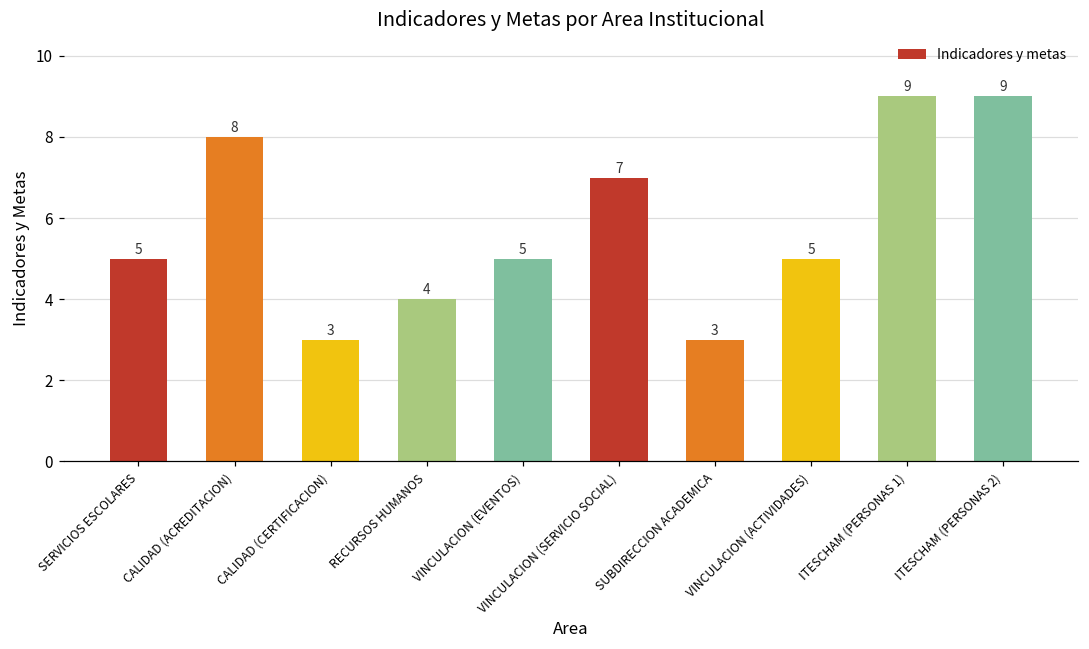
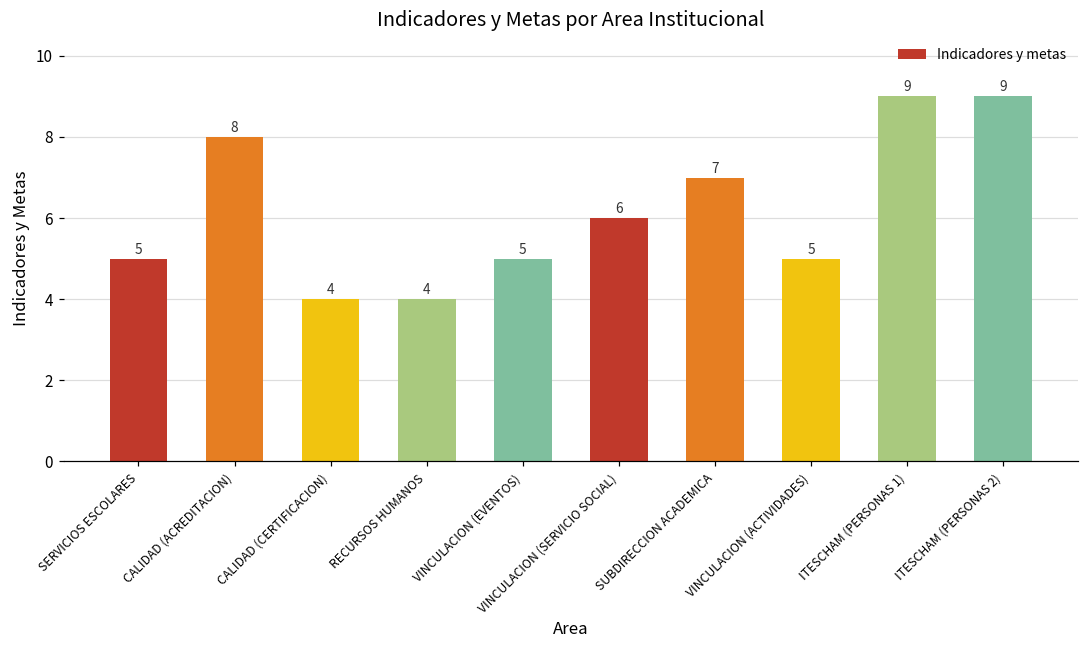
CALIDAD (CERTIFICACION): 3 -> 4
VINCULACION (SERVICIO SOCIAL): 7 -> 6
SUBDIRECCION ACADEMICA: 3 -> 7
